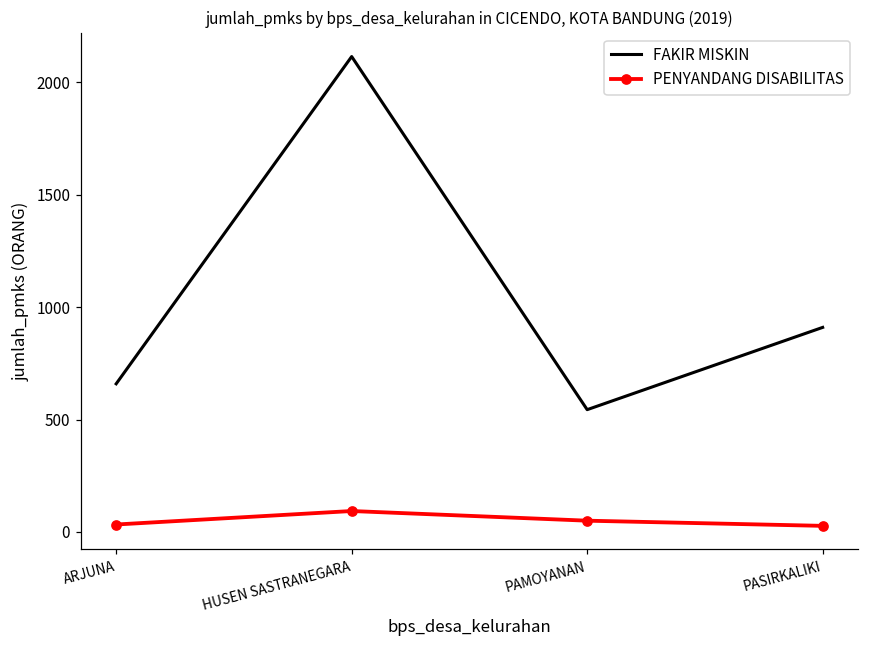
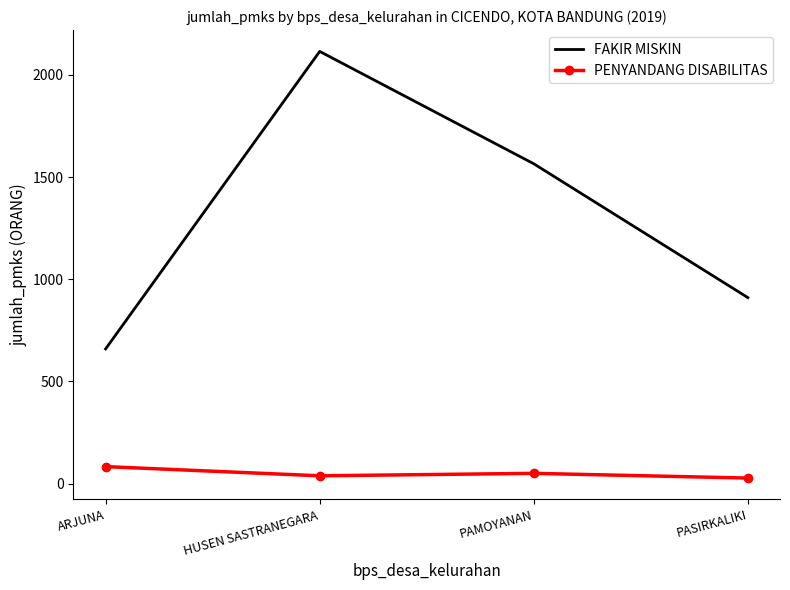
PENYANDANG DISABILITAS, ARJUNA: 30 -> 80
PENYANDANG DISABILITAS, HUSEN SASTRANEGARA: 90 -> 40
FAKIR MISKIN, PAMOYANAN: 540 -> 1570
